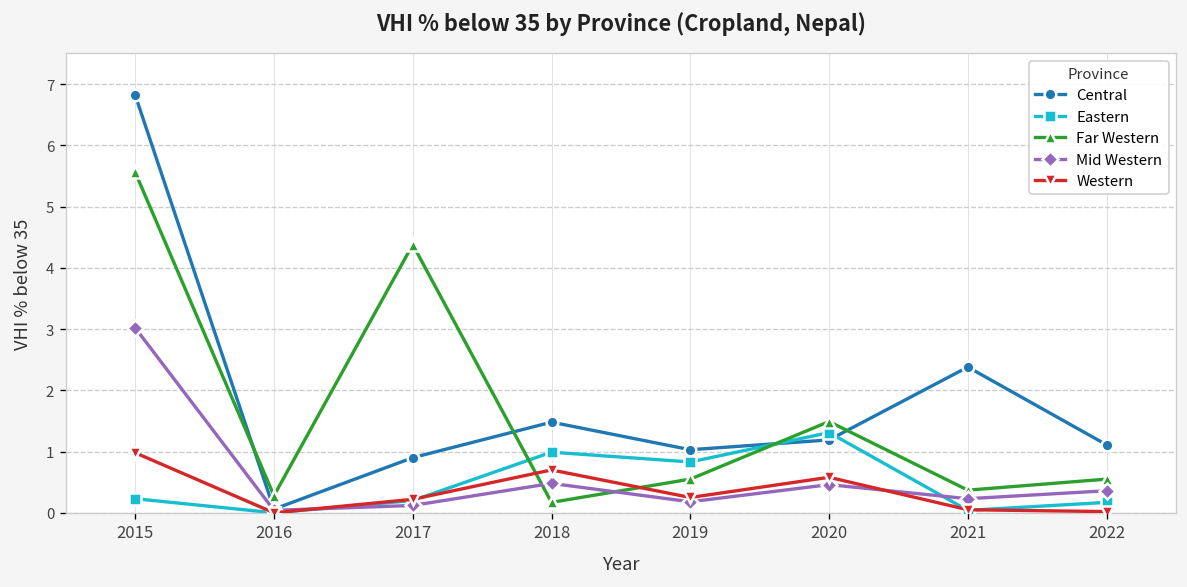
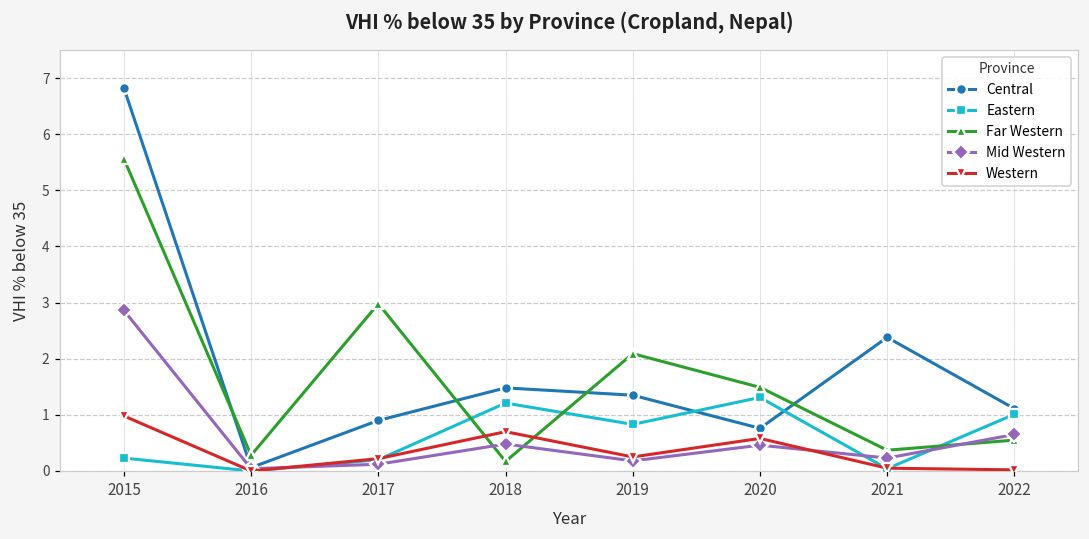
Mid Western, 2015: 3.0 -> 2.9
Far Western, 2017: 4.4 -> 3.0
Eastern, 2018: 1.0 -> 1.2
Central, 2019: 1.0 -> 1.4
Far Western, 2019: 0.6 -> 2.1
Central, 2020: 1.2 -> 0.8
Eastern, 2022: 0.2 -> 1.0
Mid Western, 2022: 0.4 -> 0.7
